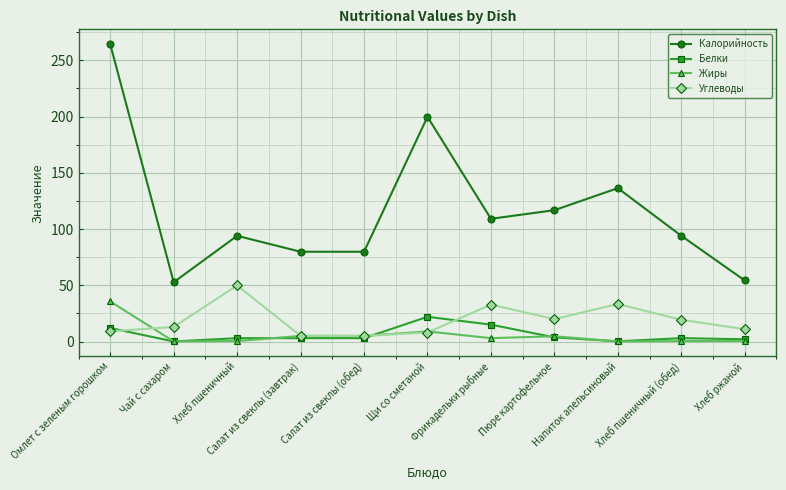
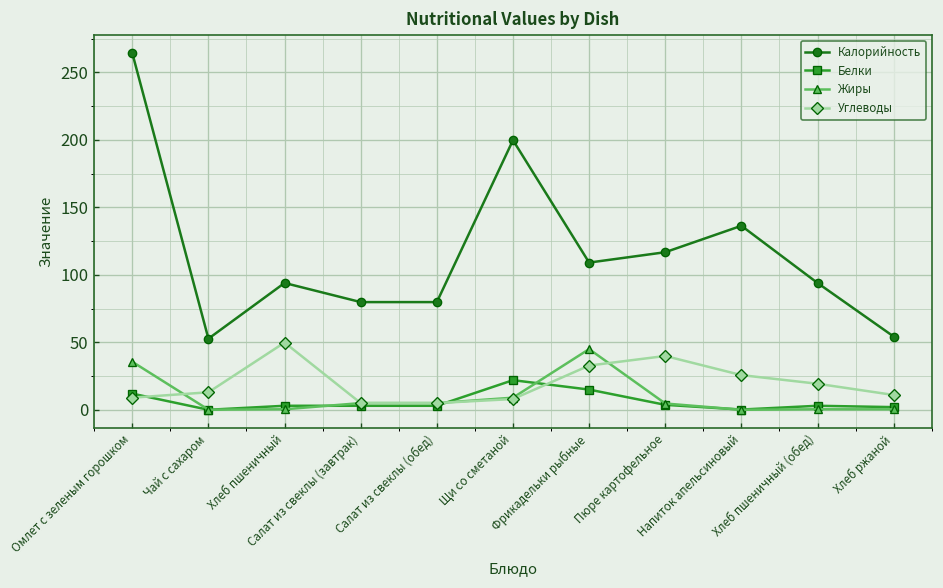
Жиры, Фрикадельки рыбные: 3 -> 45
Углеводы, Пюре картофельное: 20 -> 40
Углеводы, Напиток апельсиновый: 33 -> 26
